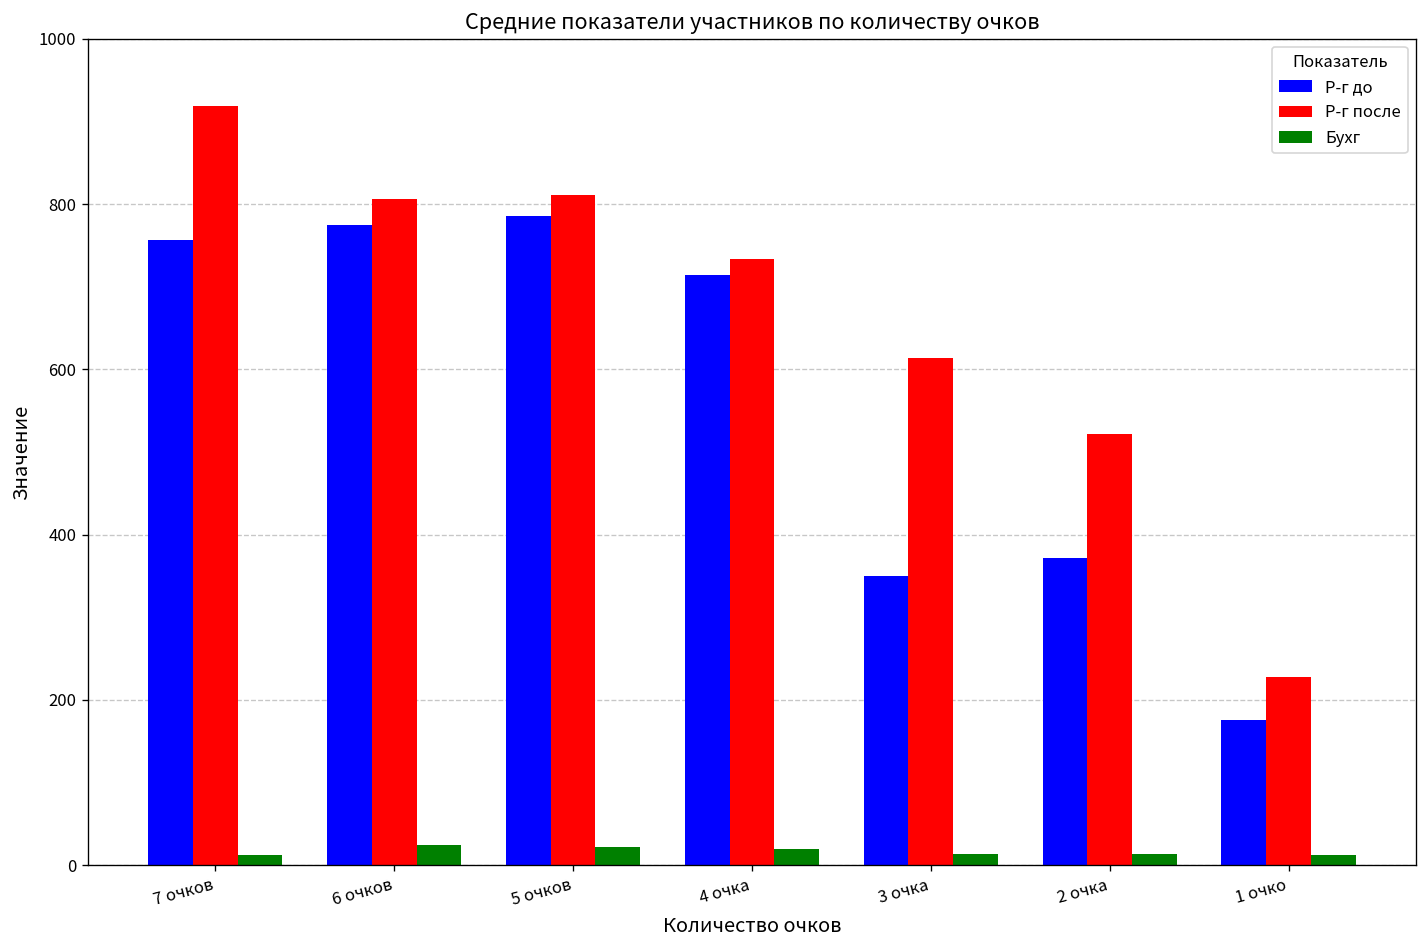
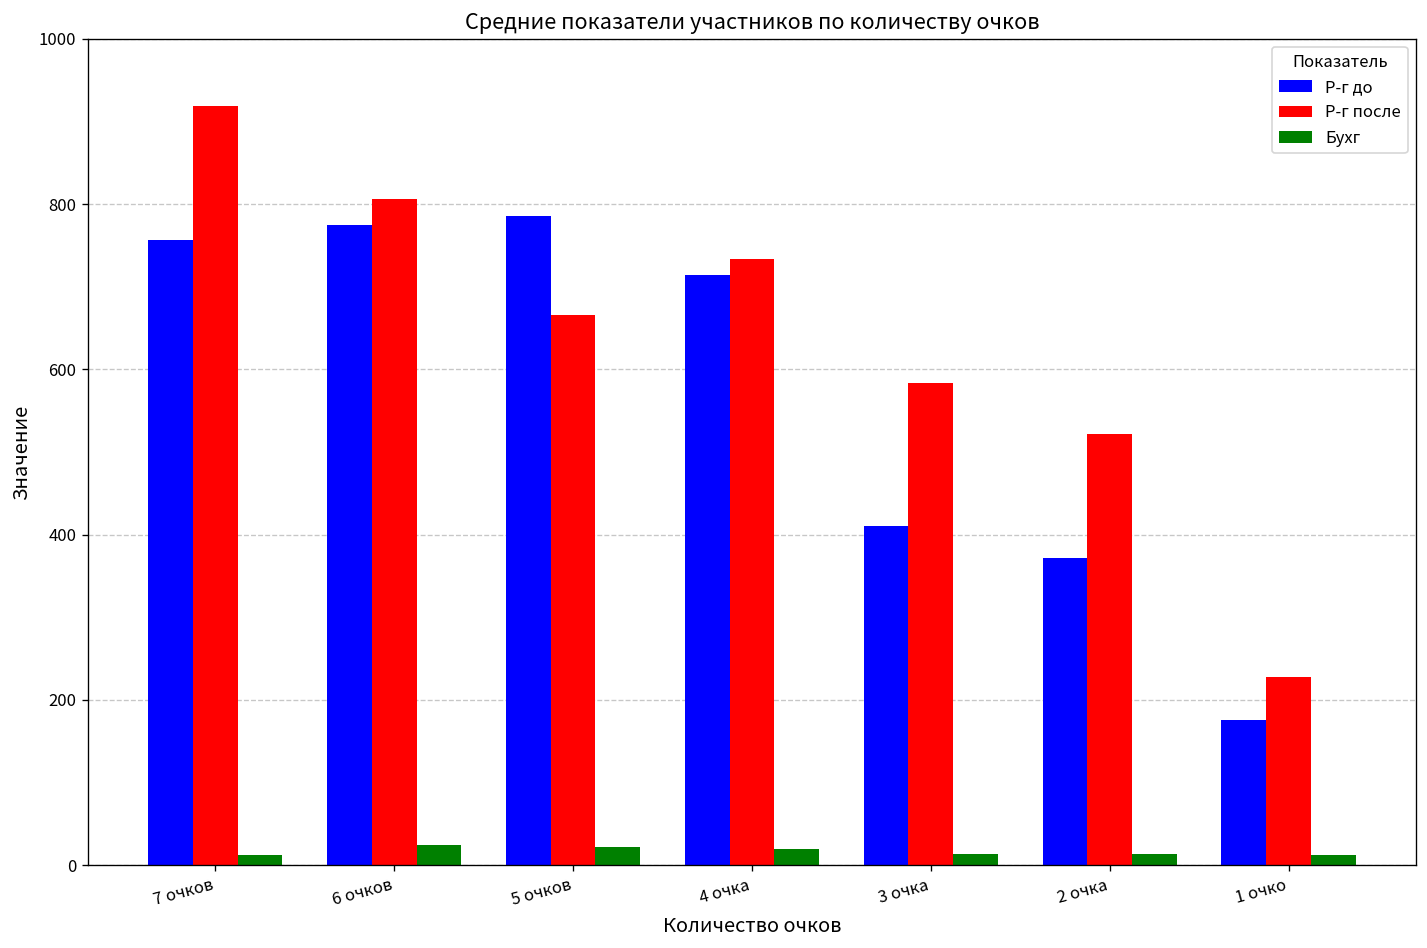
Р-г после, 5 очков: 810 -> 670
Р-г до, 3 очка: 350 -> 410
Р-г после, 3 очка: 610 -> 580
